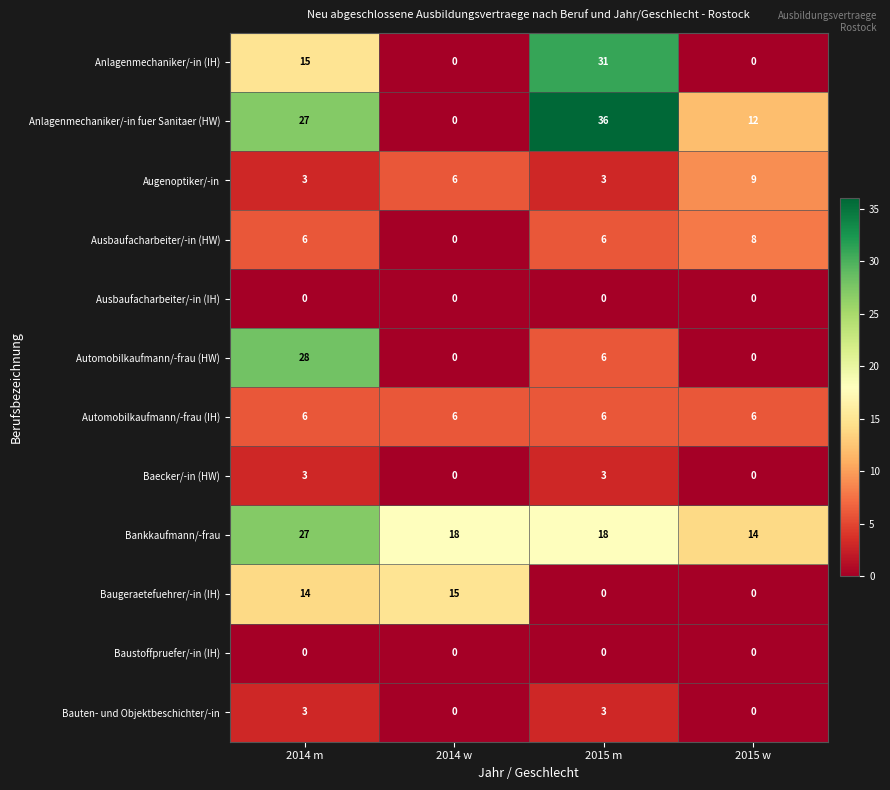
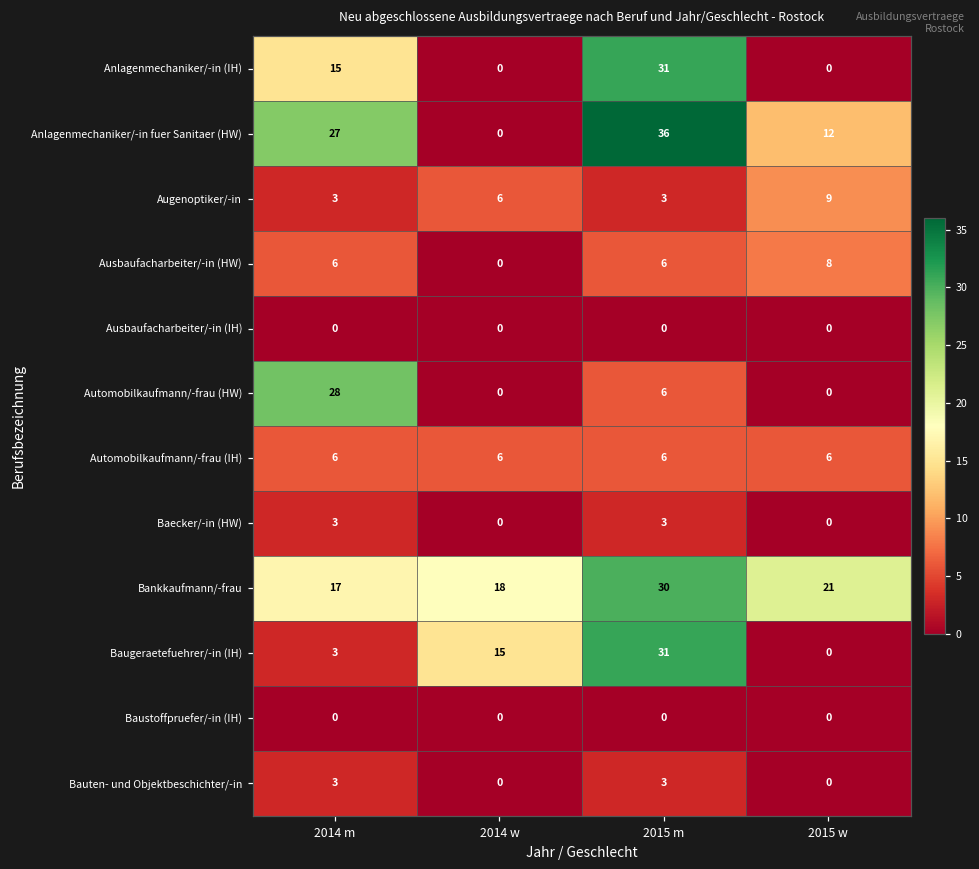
Bankkaufmann/-frau, 2014 m: 27 -> 17
Bankkaufmann/-frau, 2015 m: 18 -> 30
Bankkaufmann/-frau, 2015 w: 14 -> 21
Baugeraetefuehrer/-in (IH), 2014 m: 14 -> 3
Baugeraetefuehrer/-in (IH), 2015 m: 0 -> 31
